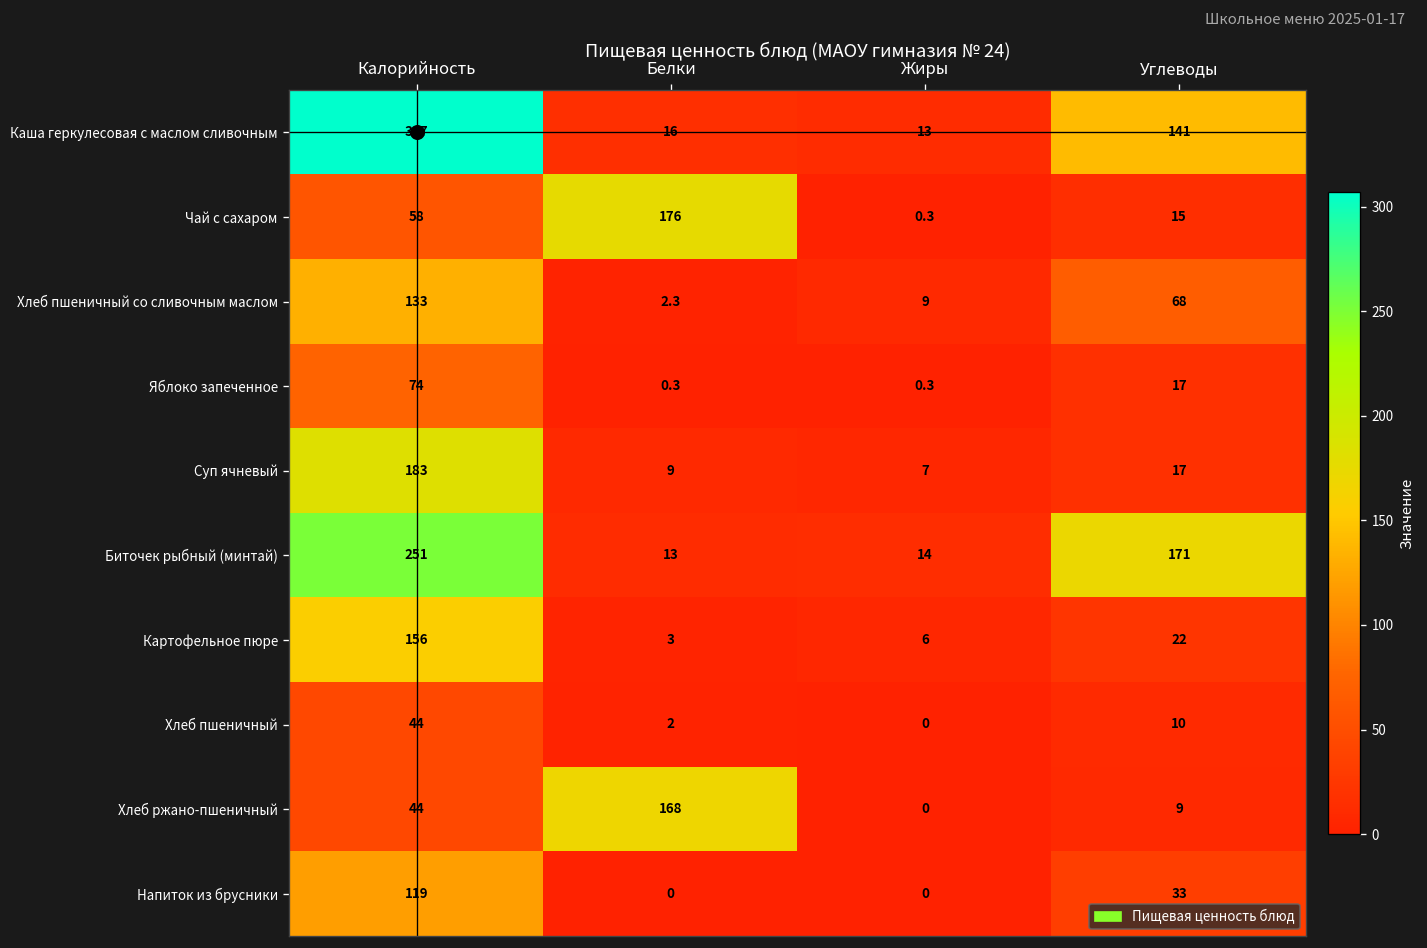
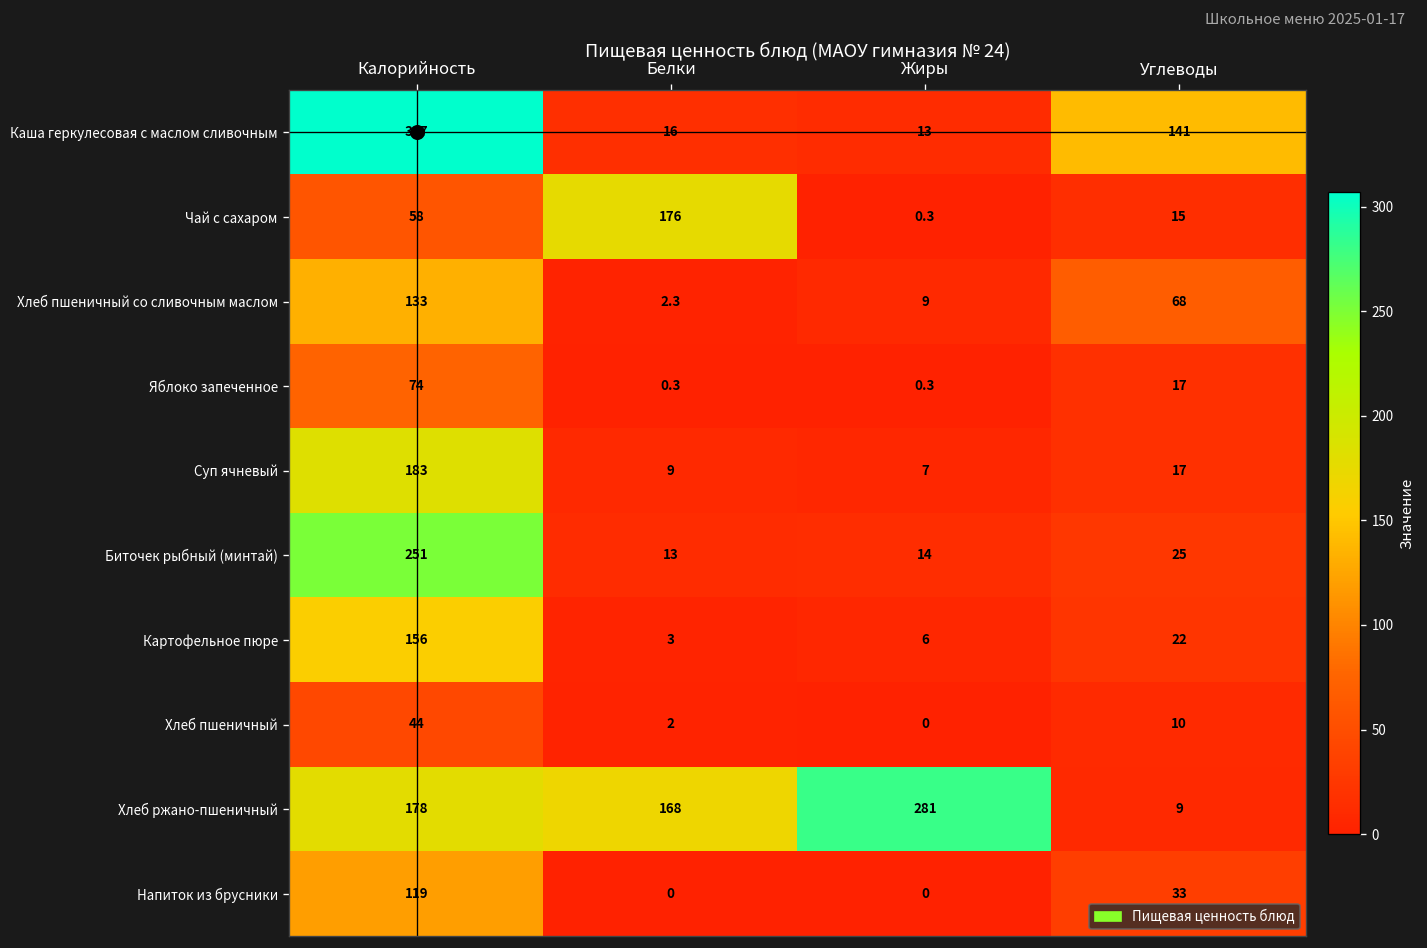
Биточек рыбный (минтай), Углеводы: 171 -> 25
Хлеб ржано-пшеничный, Калорийность: 44 -> 178
Хлеб ржано-пшеничный, Жиры: 0 -> 281
